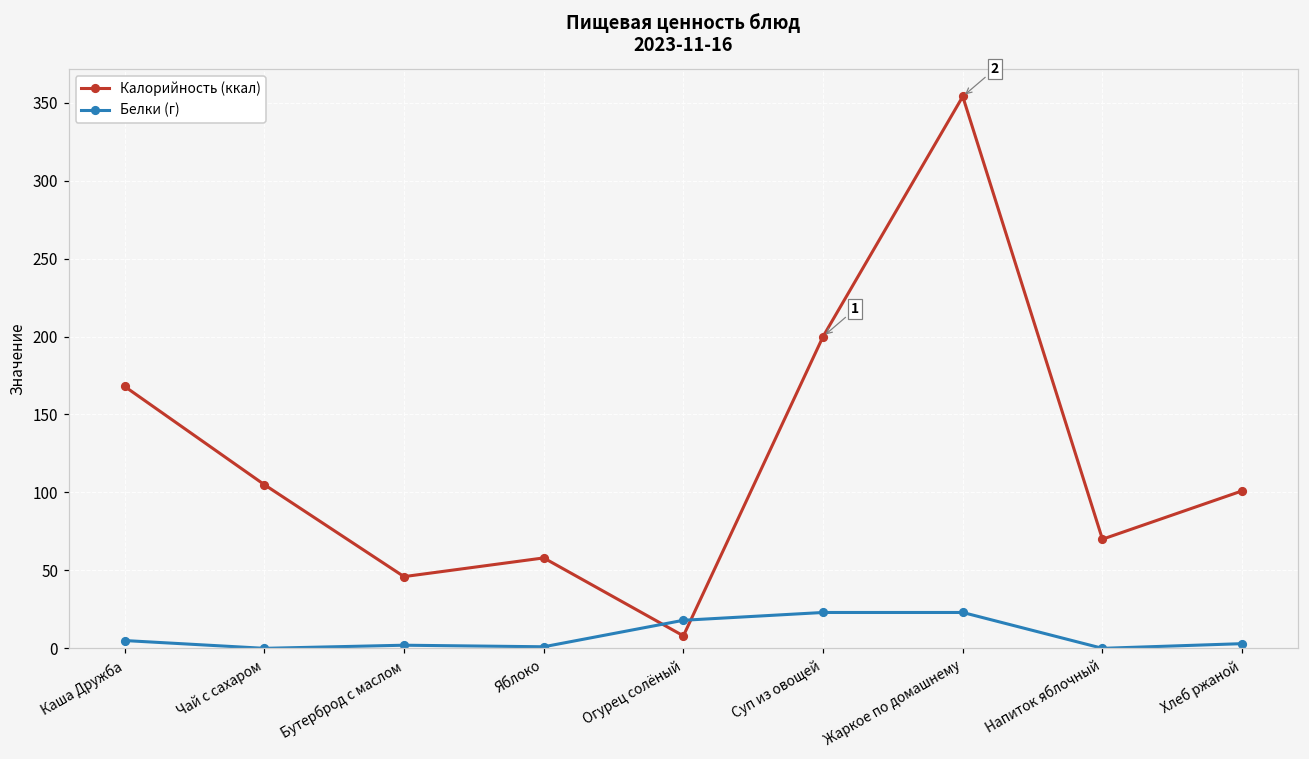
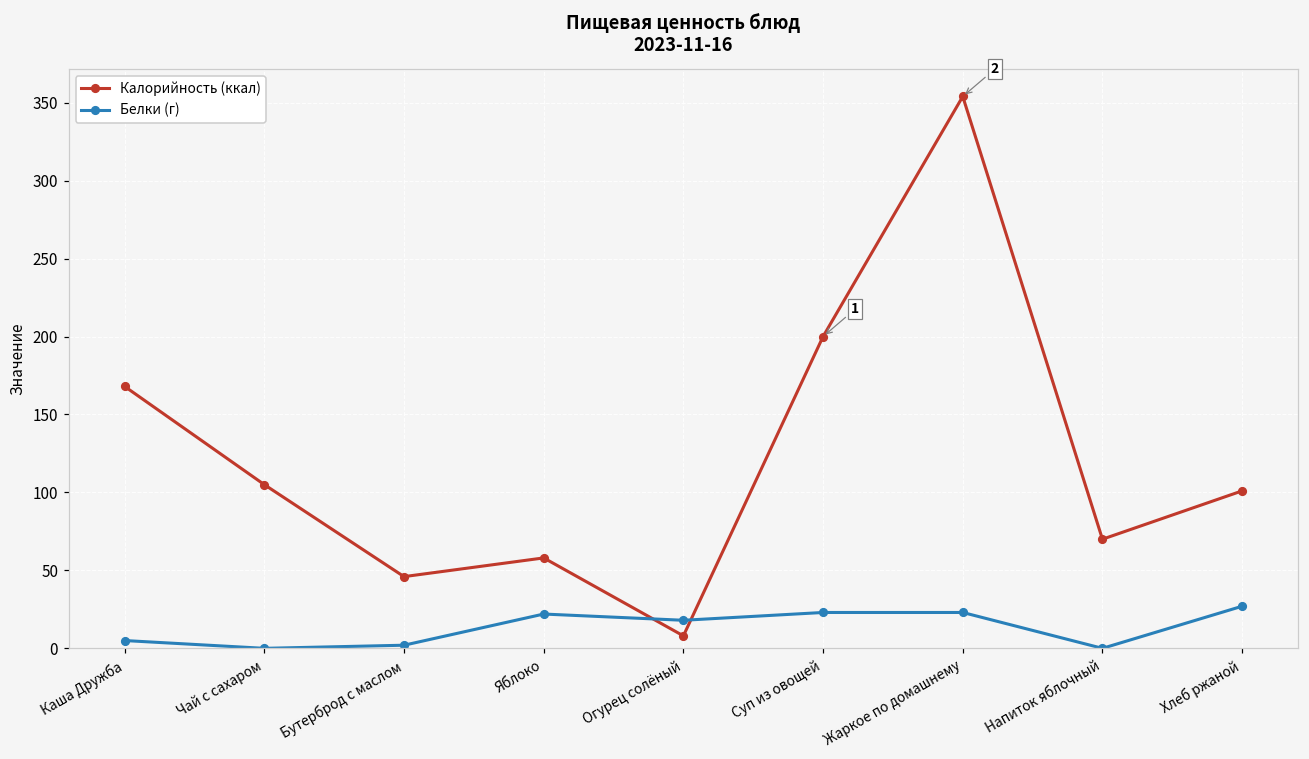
Белки (г), Яблоко: 1 -> 22
Белки (г), Хлеб ржаной: 3 -> 27
